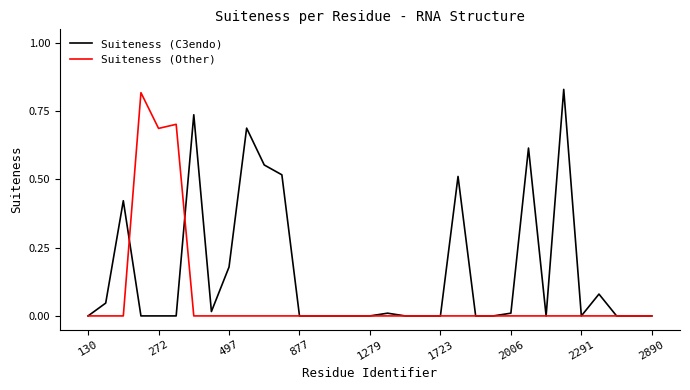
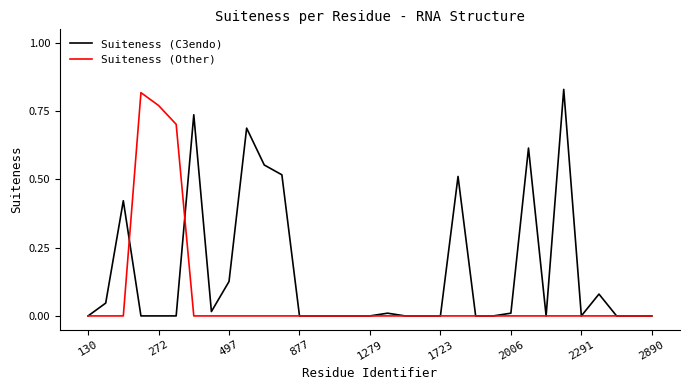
Suiteness (Other), 272: 0.69 -> 0.77
Suiteness (C3endo), 497: 0.18 -> 0.13
